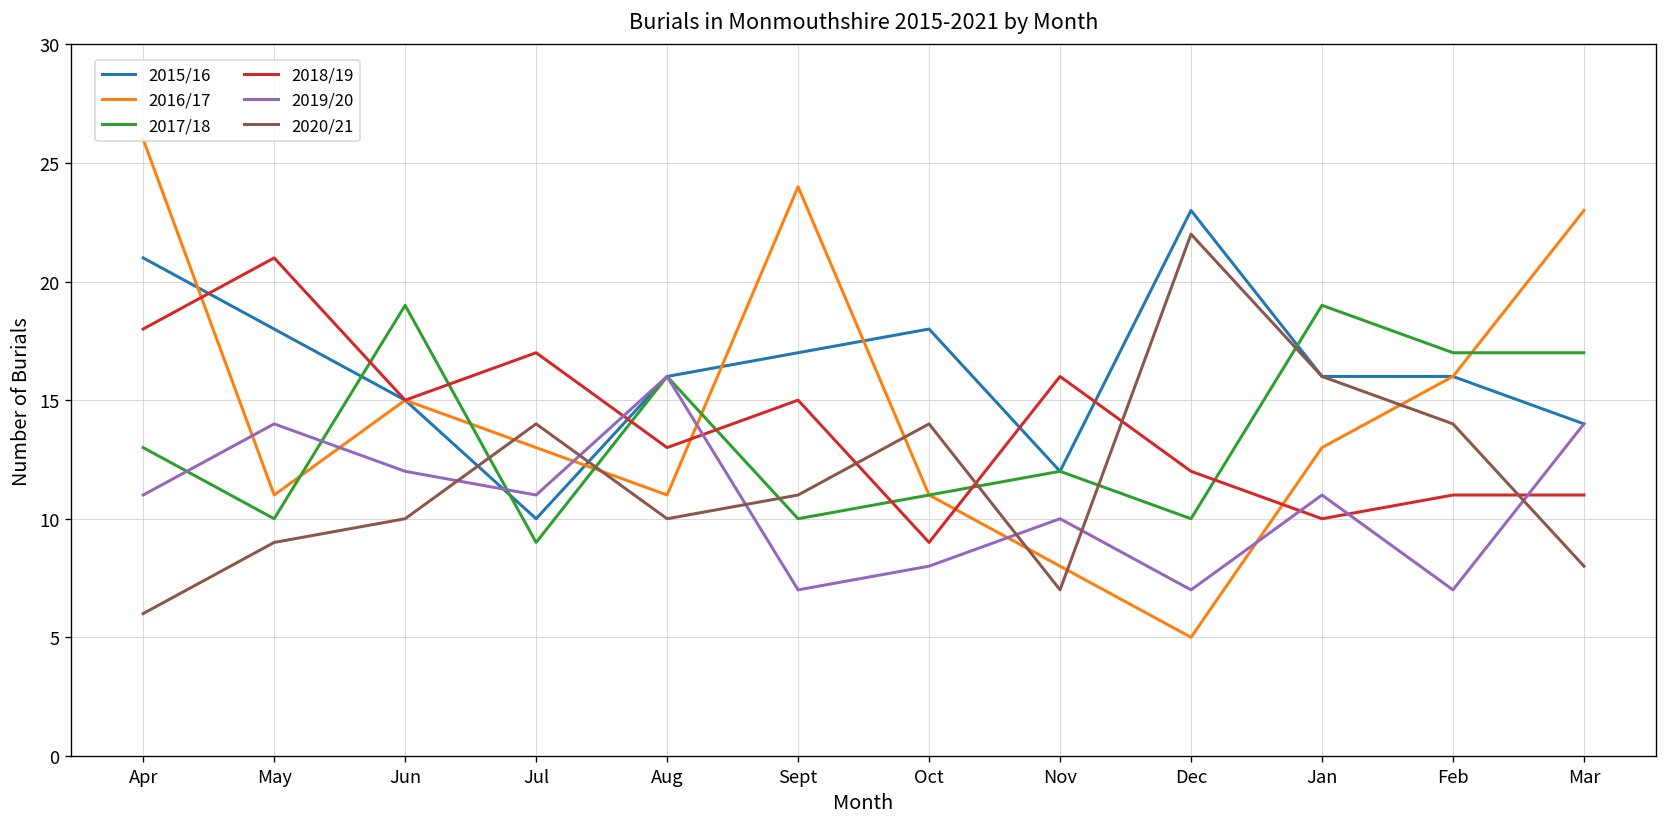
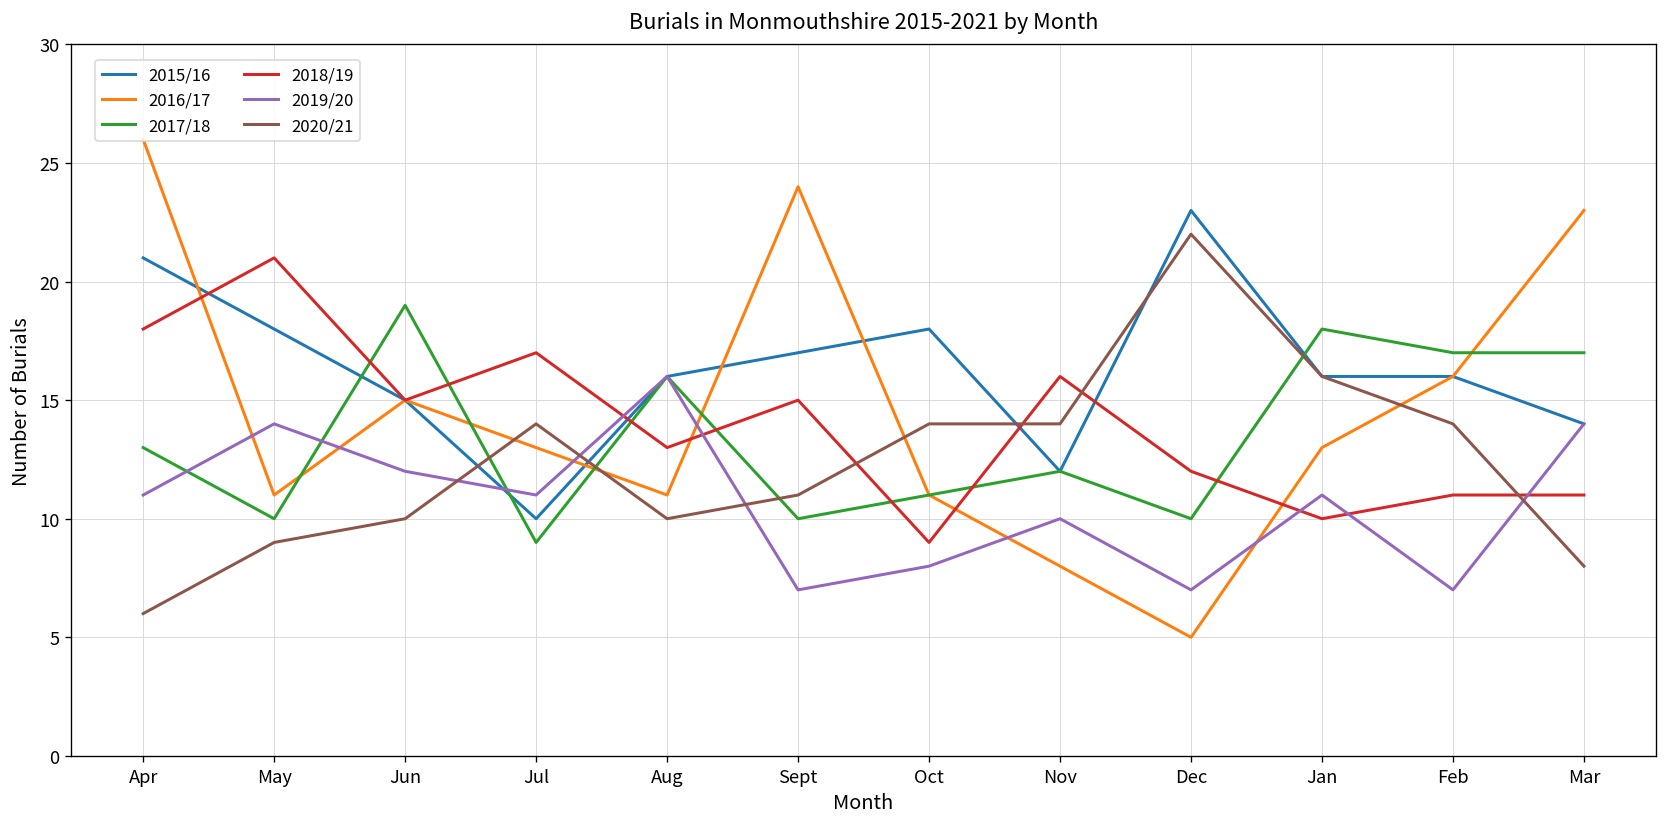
2020/21, Nov: 7 -> 14
2017/18, Jan: 19 -> 18
